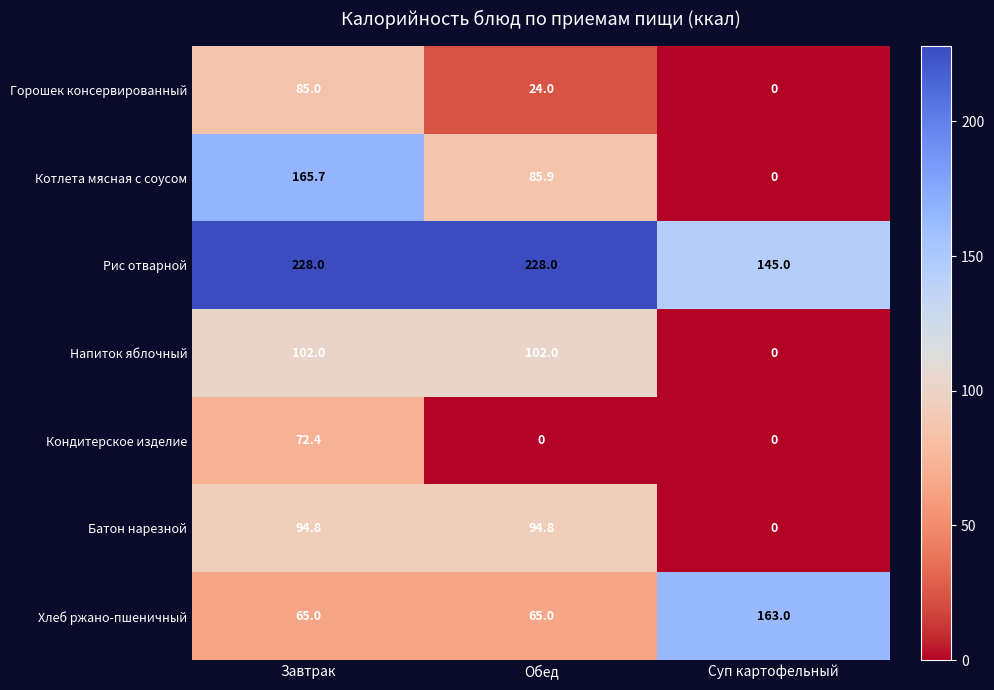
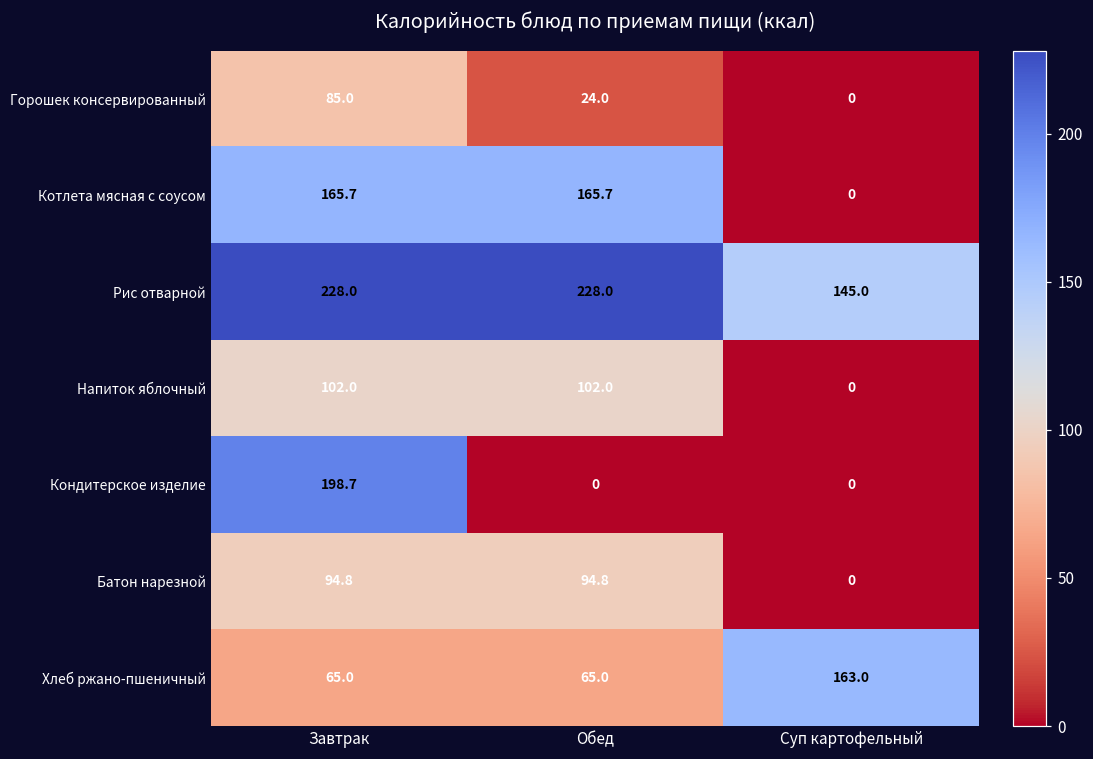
Котлета мясная с соусом, Обед: 85.9 -> 165.7
Кондитерское изделие, Завтрак: 72.4 -> 198.7
